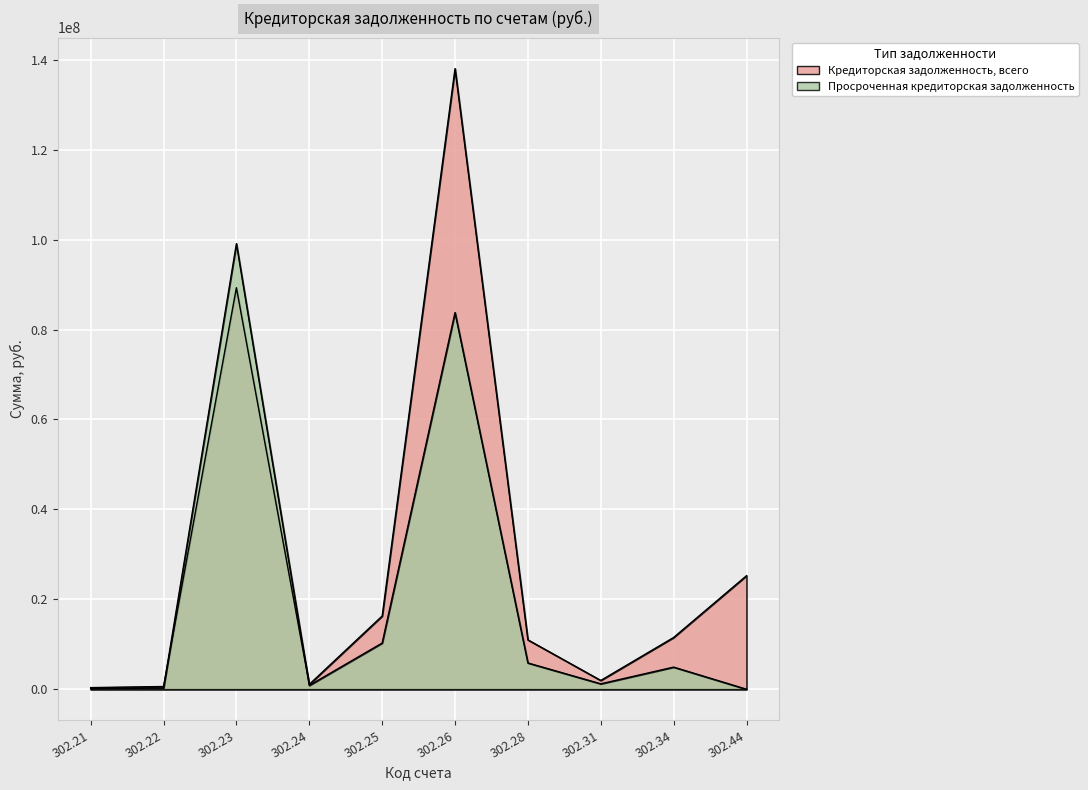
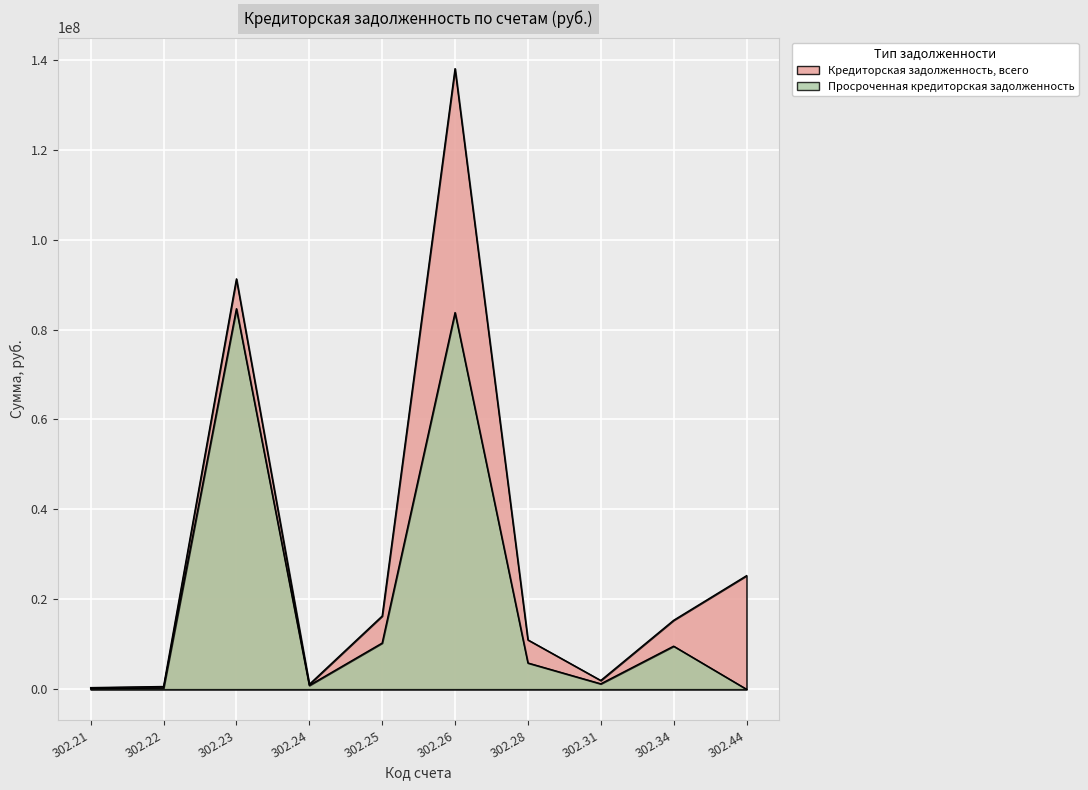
Кредиторская задолженность, всего, 302.23: 89000000 -> 91000000
Просроченная кредиторская задолженность, 302.23: 99000000 -> 85000000
Кредиторская задолженность, всего, 302.34: 12000000 -> 15000000
Просроченная кредиторская задолженность, 302.34: 5000000 -> 10000000
